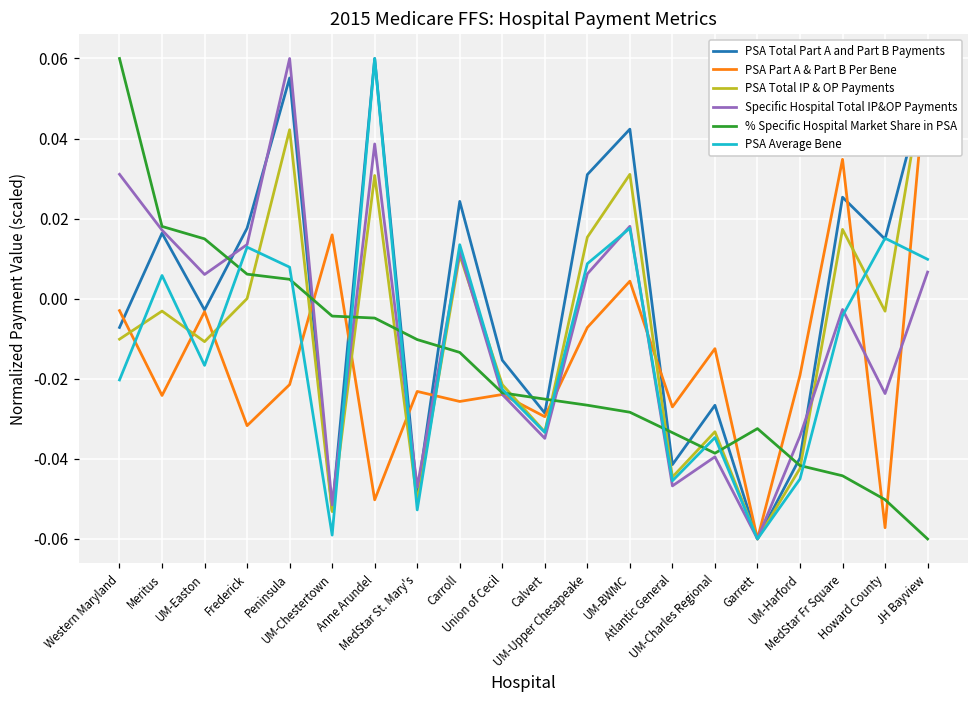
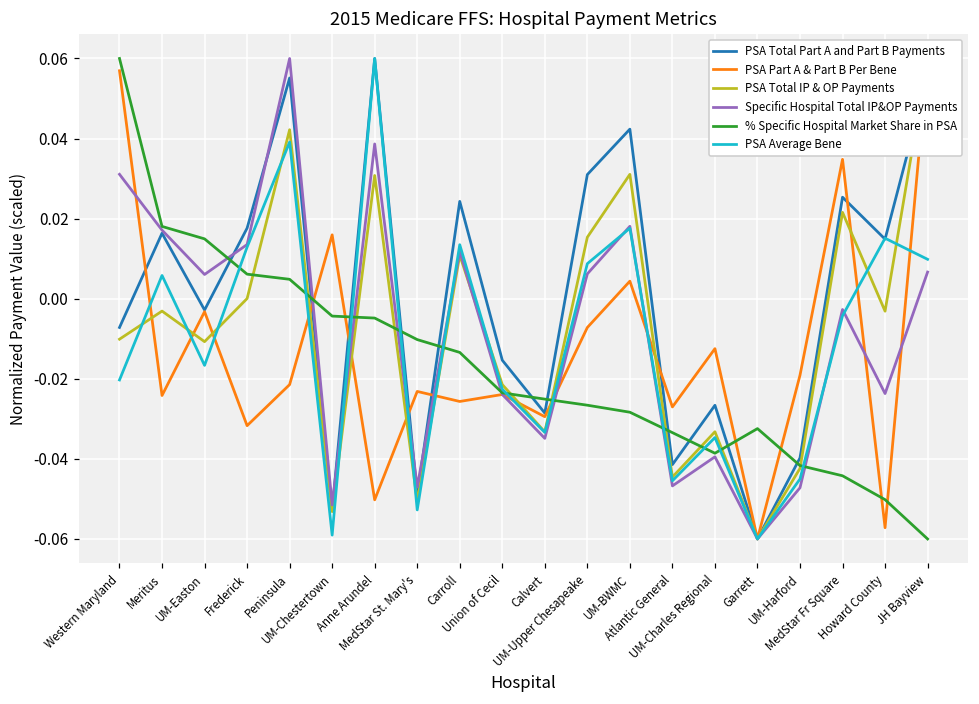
PSA Part A & Part B Per Bene, Western Maryland: -0.003 -> 0.057
PSA Average Bene, Peninsula: 0.008 -> 0.039
Specific Hospital Total IP&OP Payments, UM-Harford: -0.034 -> -0.047
PSA Total IP & OP Payments, MedStar Fr Square: 0.017 -> 0.022
